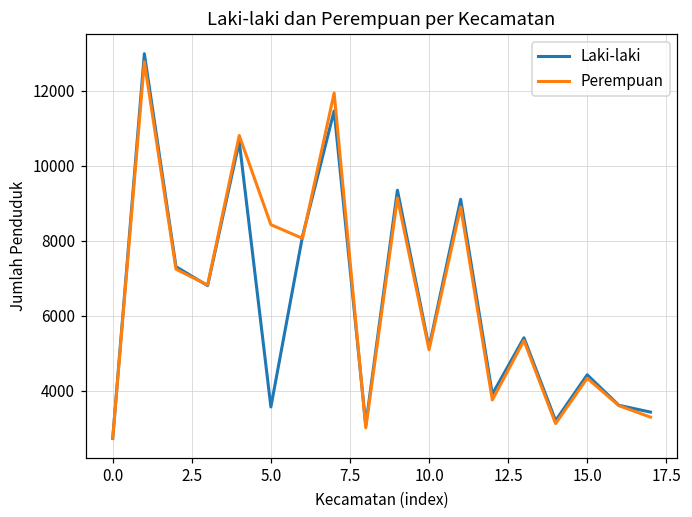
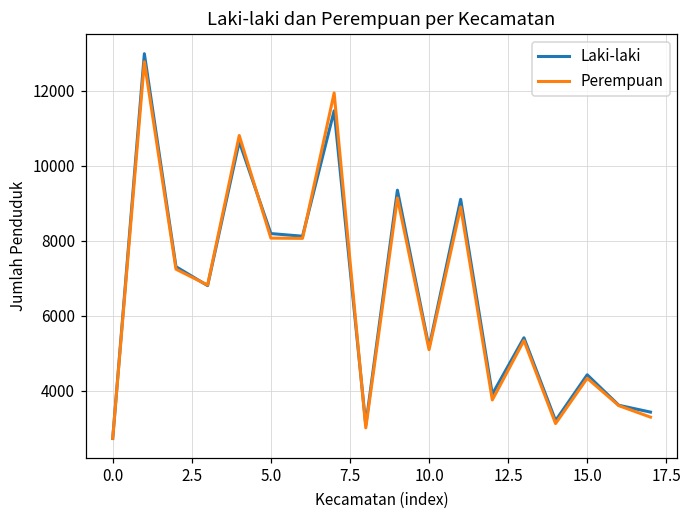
Laki-laki, 5.0: 3600 -> 8200
Perempuan, 5.0: 8400 -> 8100
